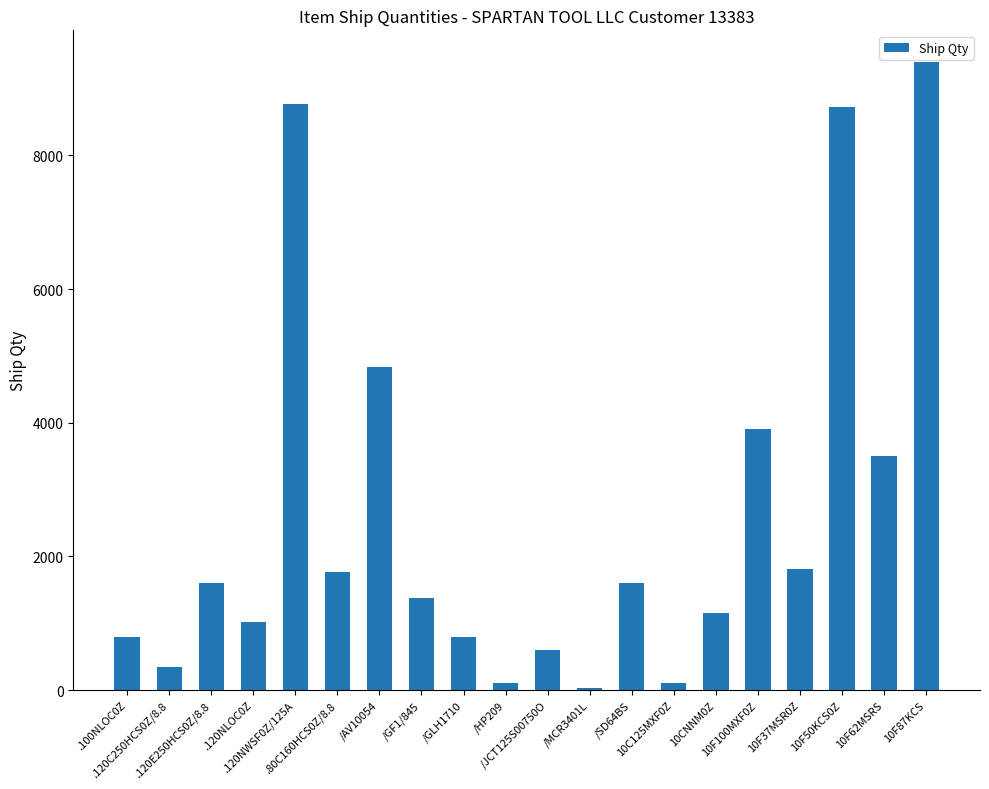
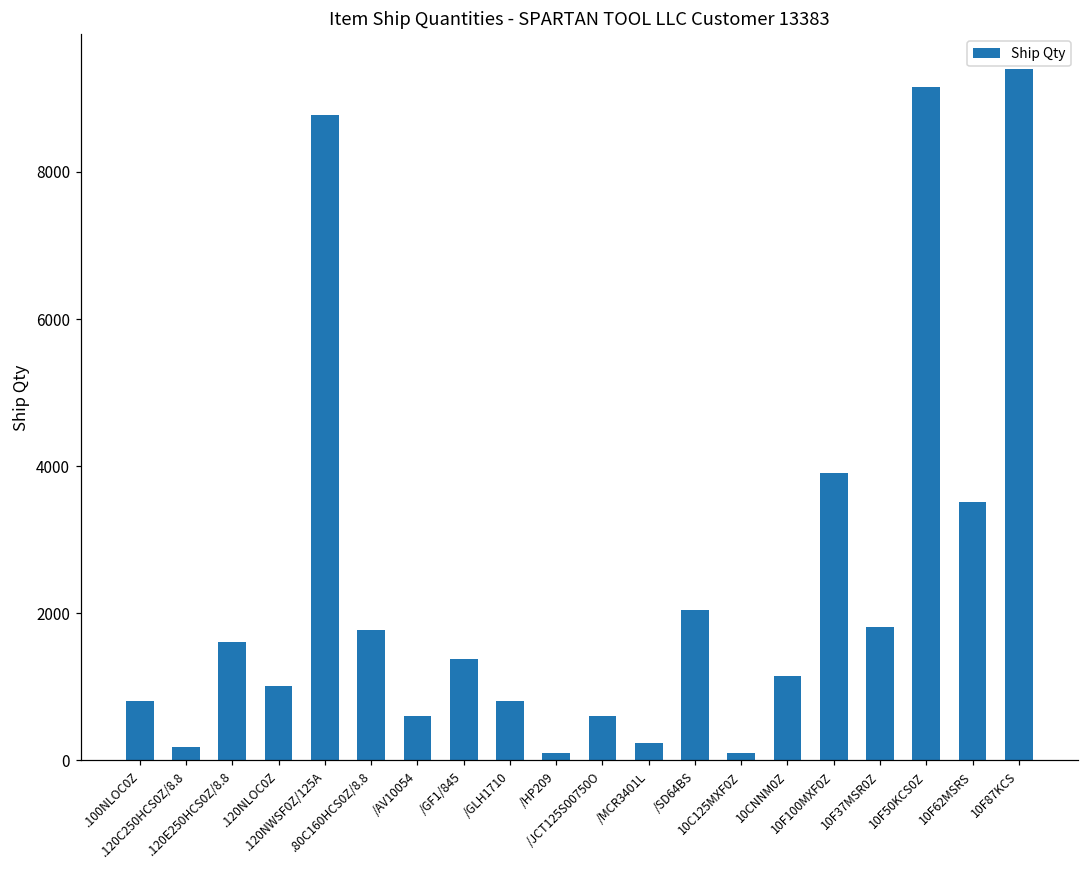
.120C250HCS0Z/8.8: 300 -> 200
/AV10054: 4800 -> 600
/MCR3401L: 0 -> 200
/SD64BS: 1600 -> 2100
10F50KCS0Z: 8700 -> 9200
